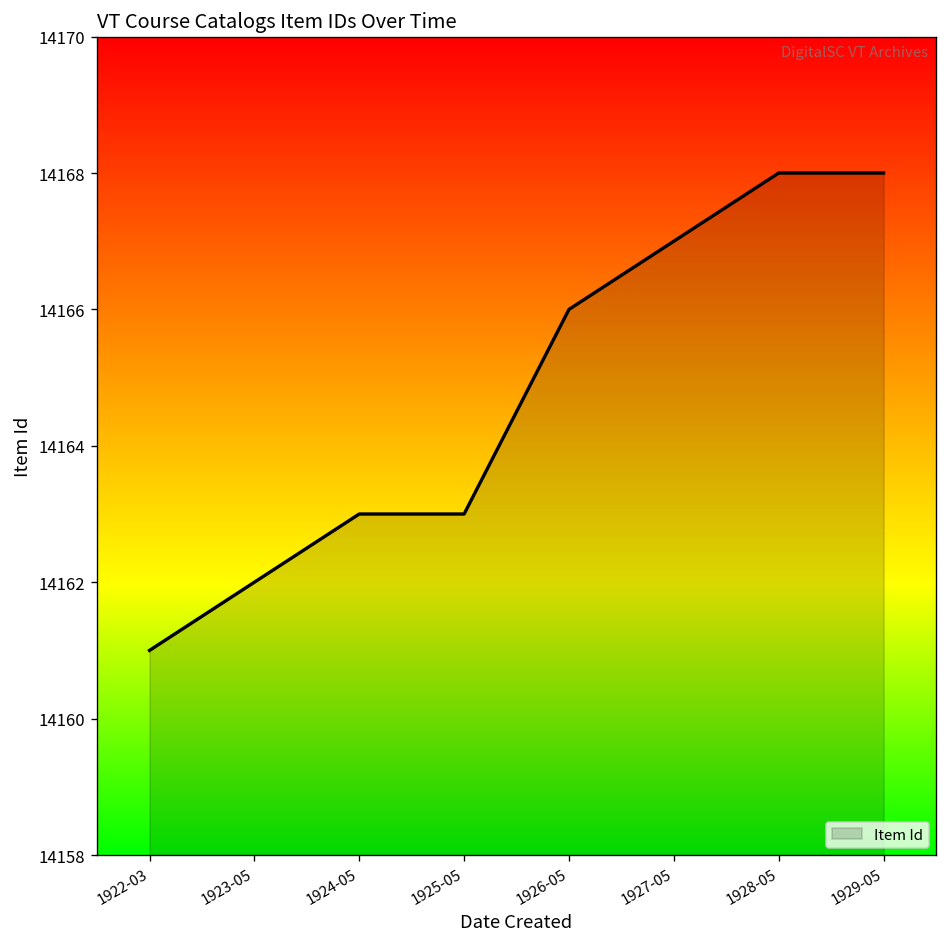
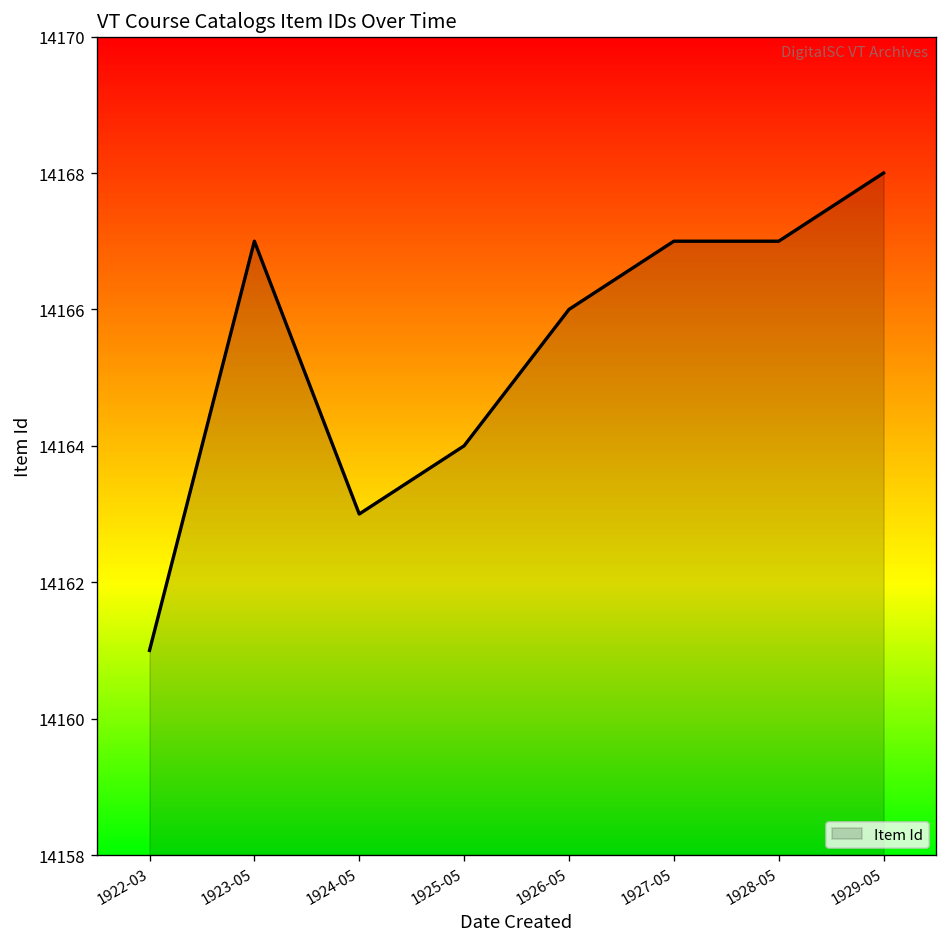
1923-05: 14162 -> 14167
1925-05: 14163 -> 14164
1928-05: 14168 -> 14167
